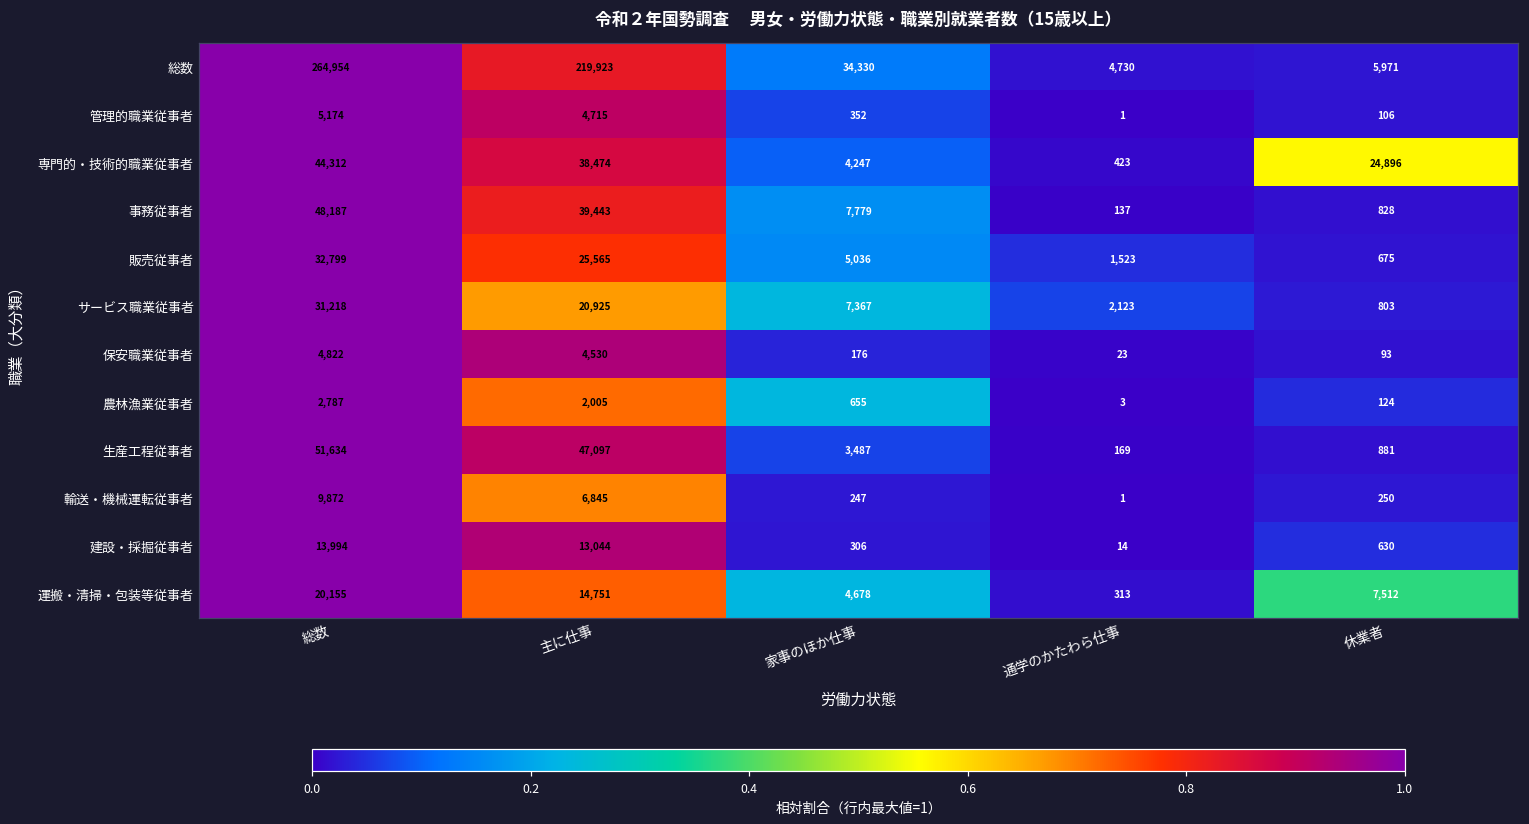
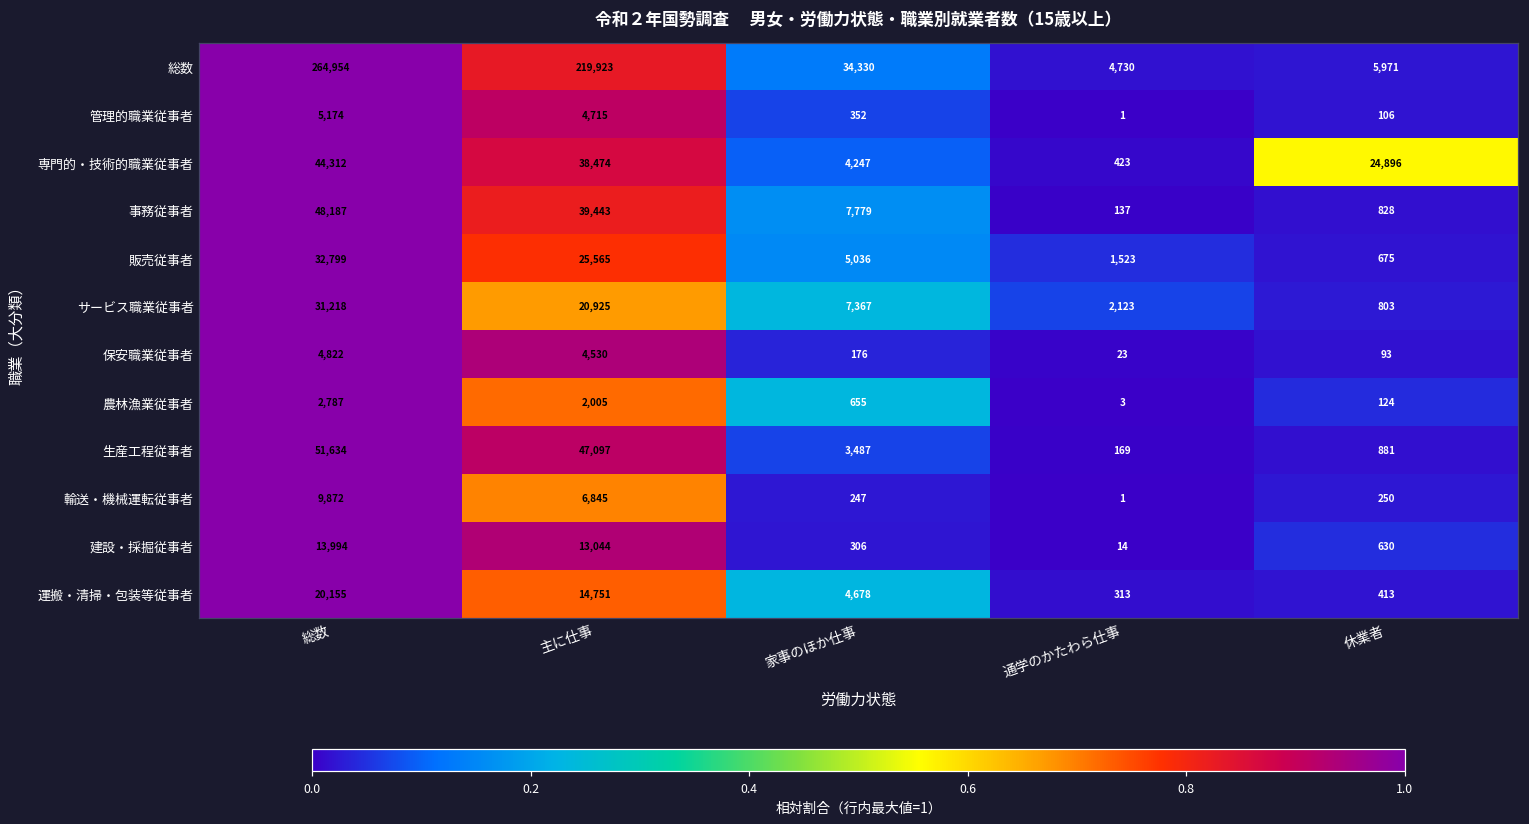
運搬・清掃・包装等従事者, 休業者: 7,512 -> 413
